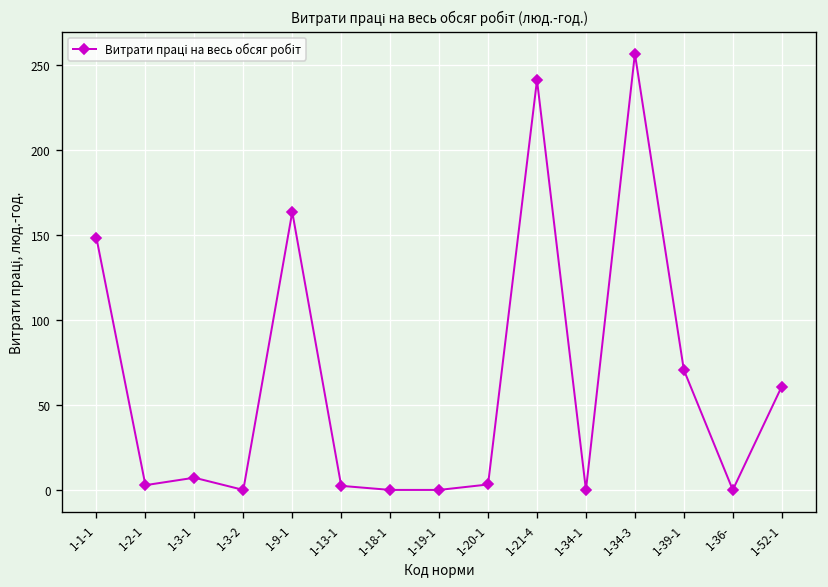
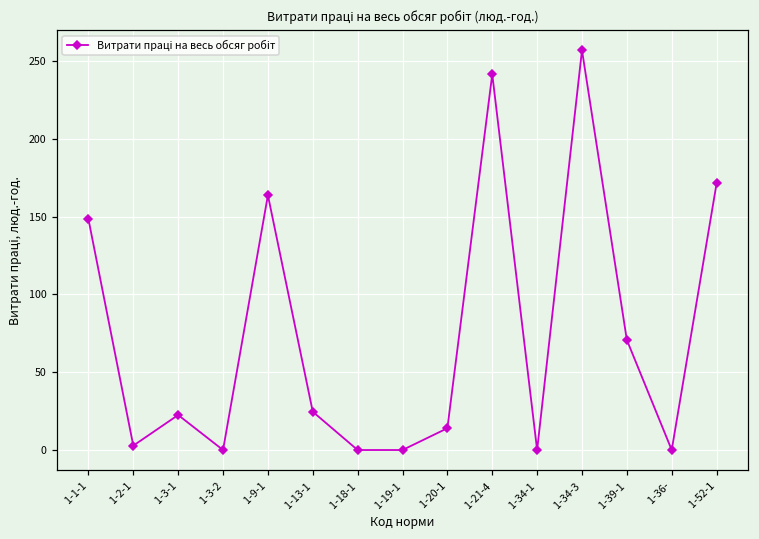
1-3-1: 7 -> 23
1-13-1: 2 -> 25
1-20-1: 3 -> 14
1-52-1: 61 -> 171
